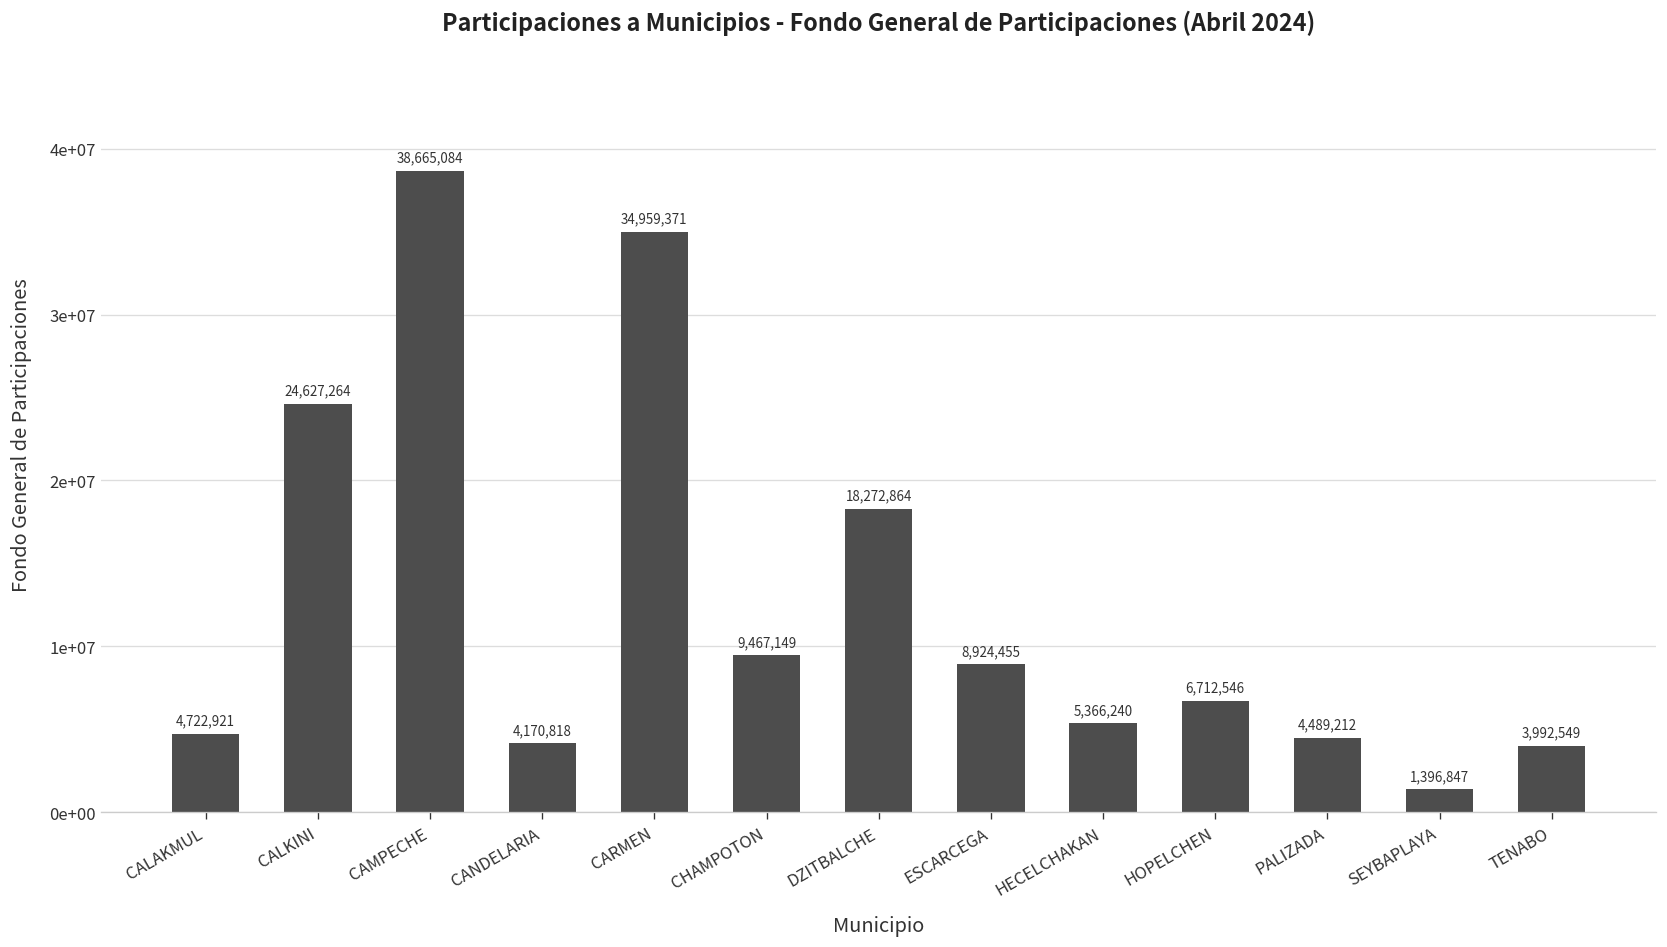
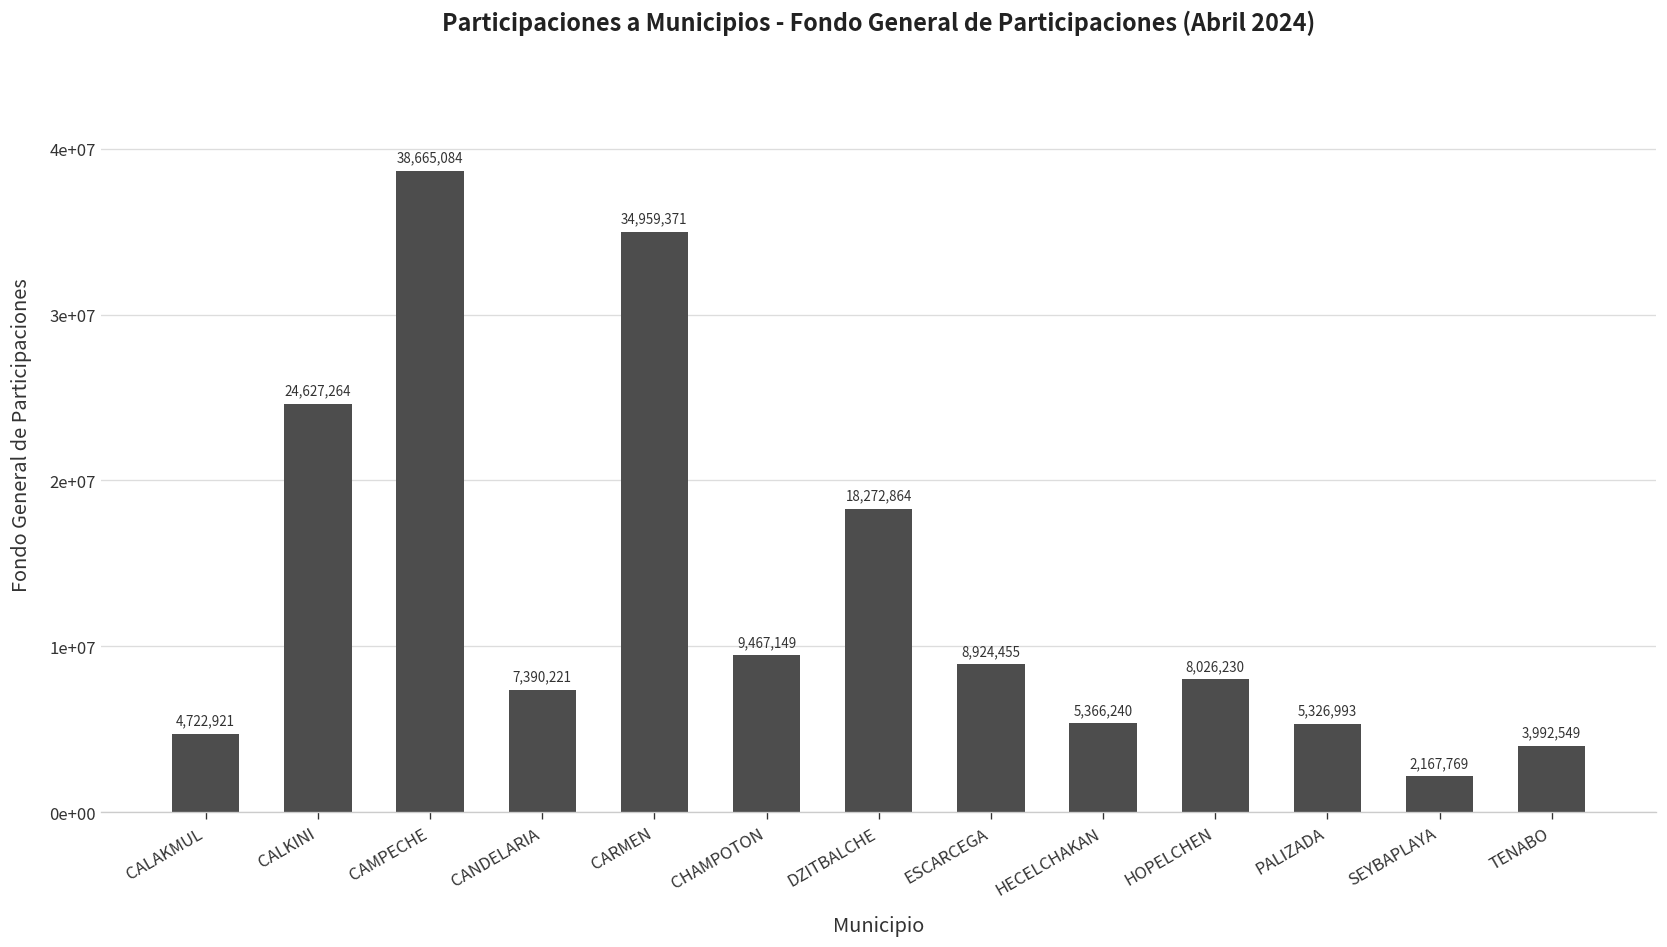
CANDELARIA: 4,170,818 -> 7,390,221
HOPELCHEN: 6,712,546 -> 8,026,230
PALIZADA: 4,489,212 -> 5,326,993
SEYBAPLAYA: 1,396,847 -> 2,167,769
